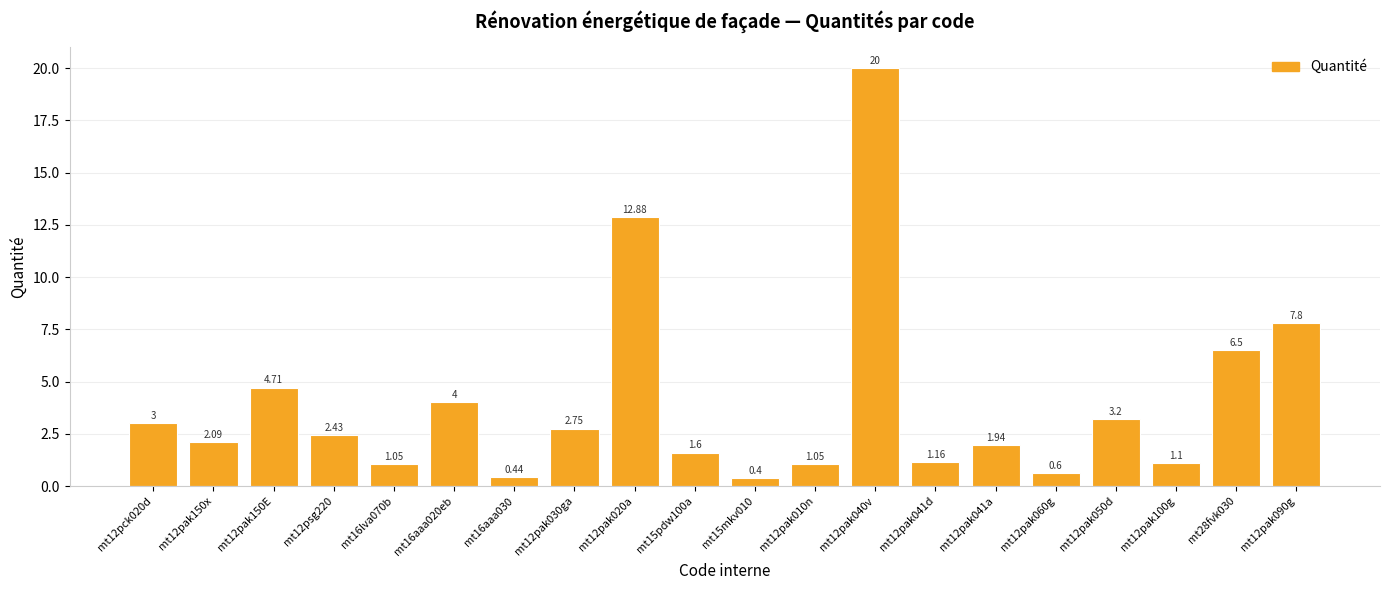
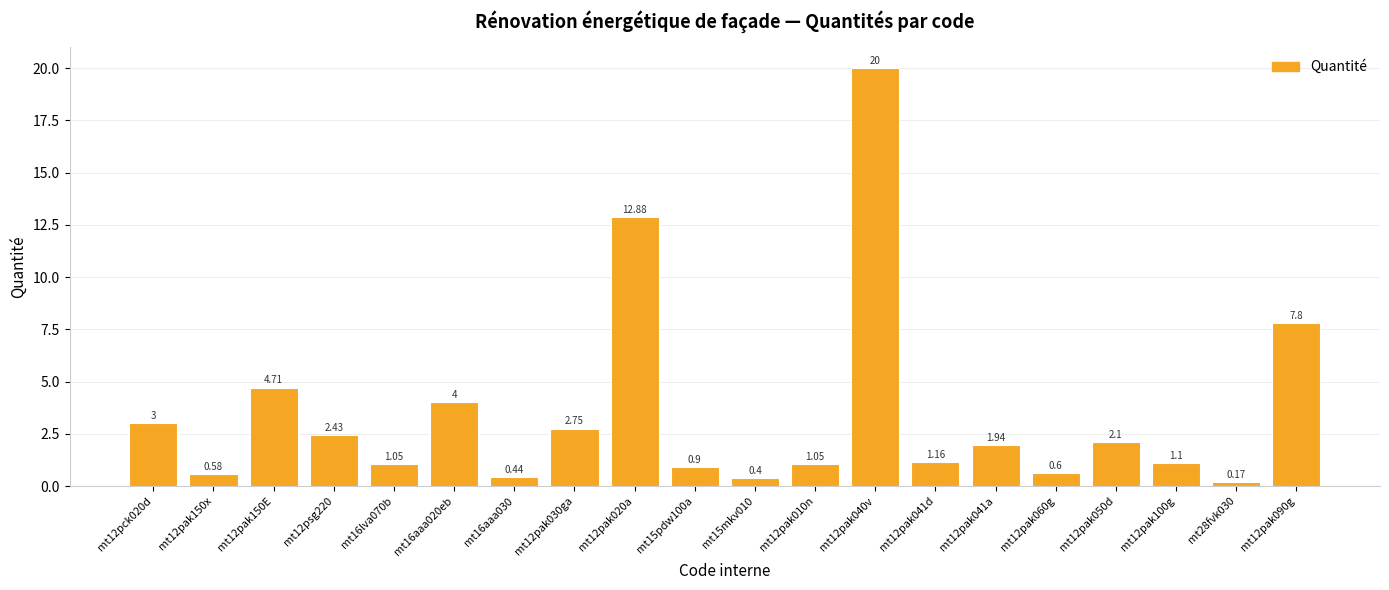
mt12pak150x: 2.09 -> 0.58
mt15pdw100a: 1.6 -> 0.9
mt12pak050d: 3.2 -> 2.1
mt28fvk030: 6.5 -> 0.17
